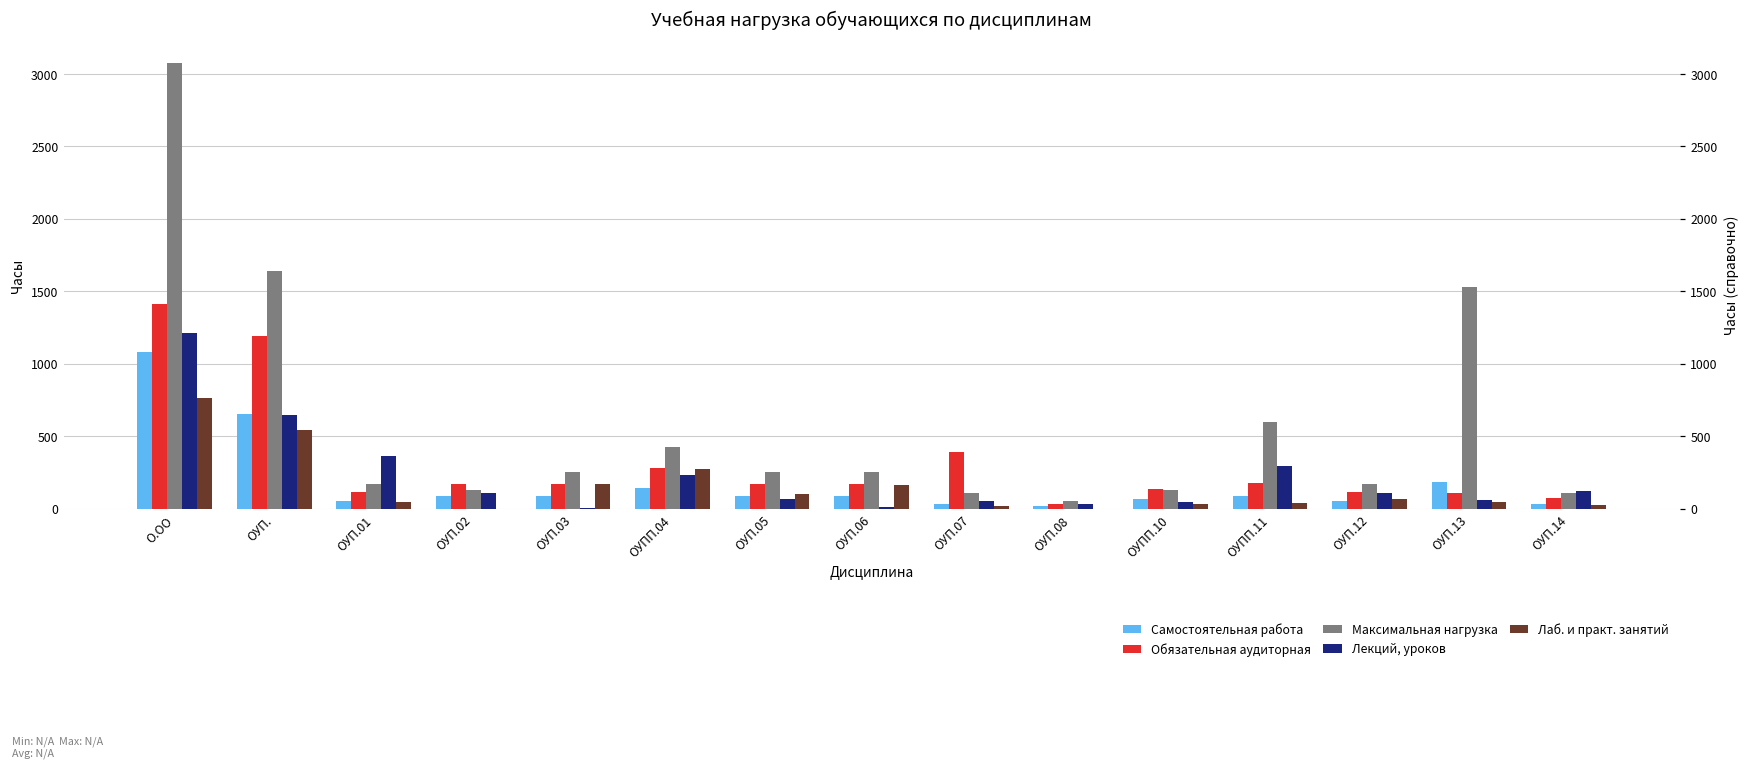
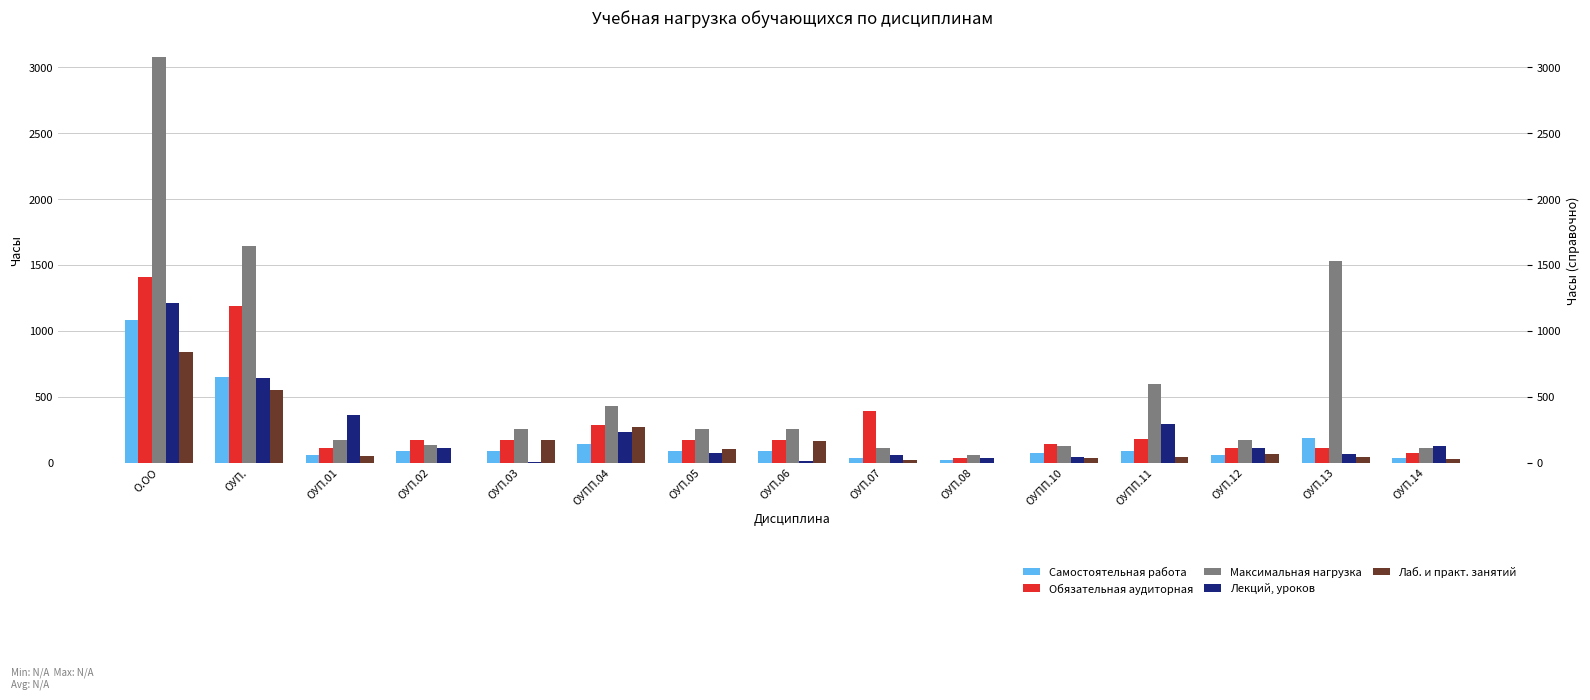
Лаб. и практ. занятий, О.ОО: 760 -> 840
